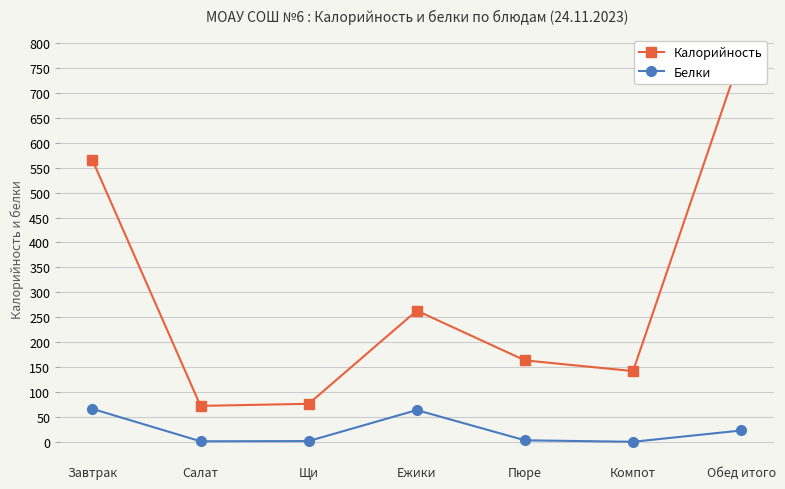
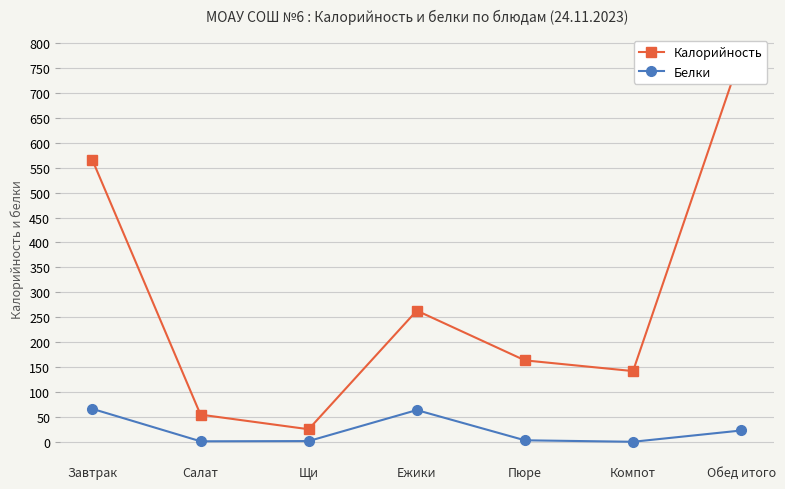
Калорийность, Салат: 70 -> 50
Калорийность, Щи: 80 -> 30
